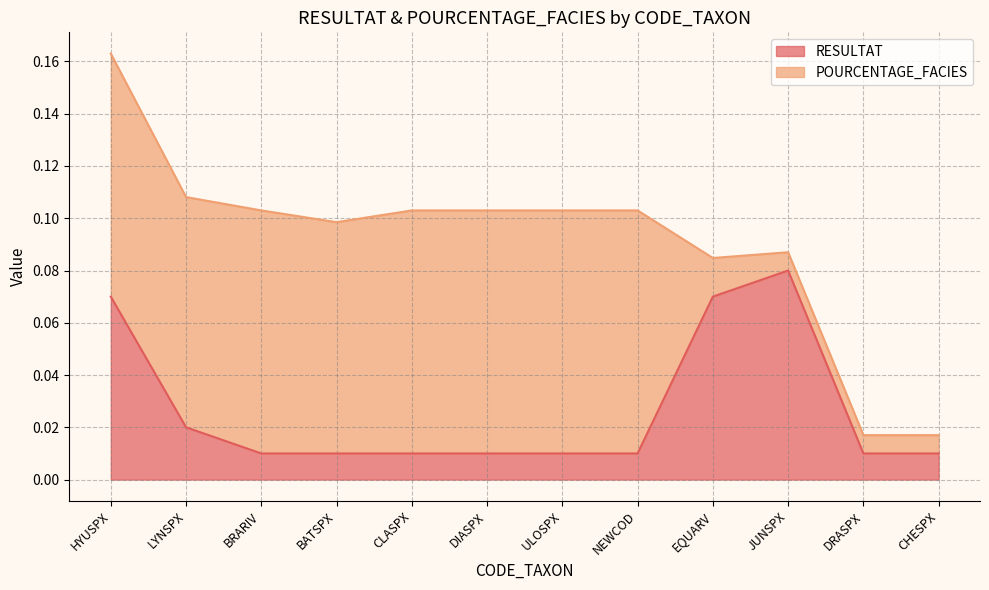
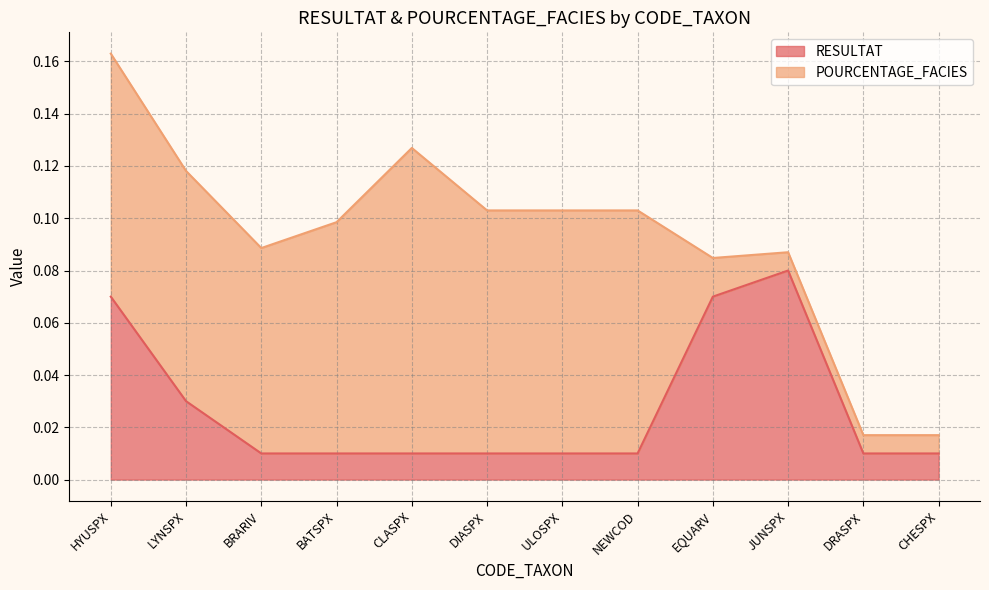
RESULTAT, LYNSPX: 0.02 -> 0.03
POURCENTAGE_FACIES, BRARIV: 0.093 -> 0.079
POURCENTAGE_FACIES, CLASPX: 0.093 -> 0.117
